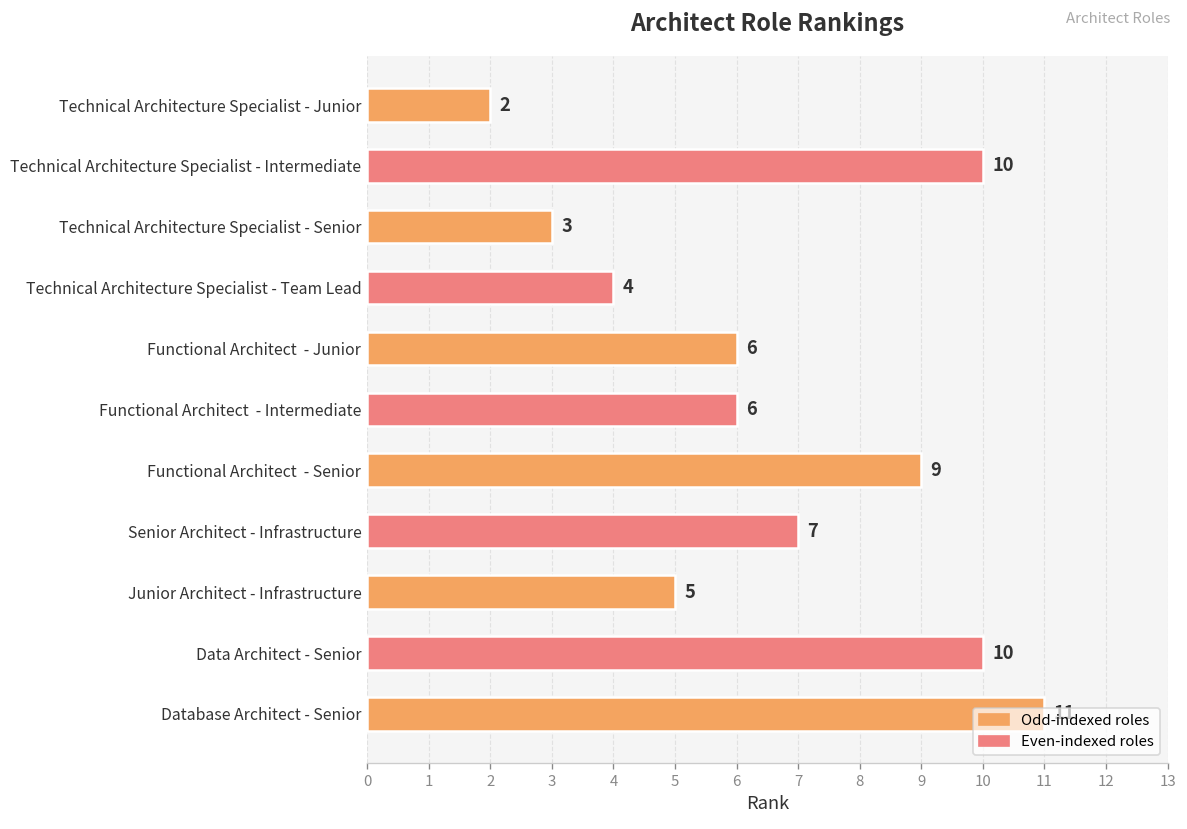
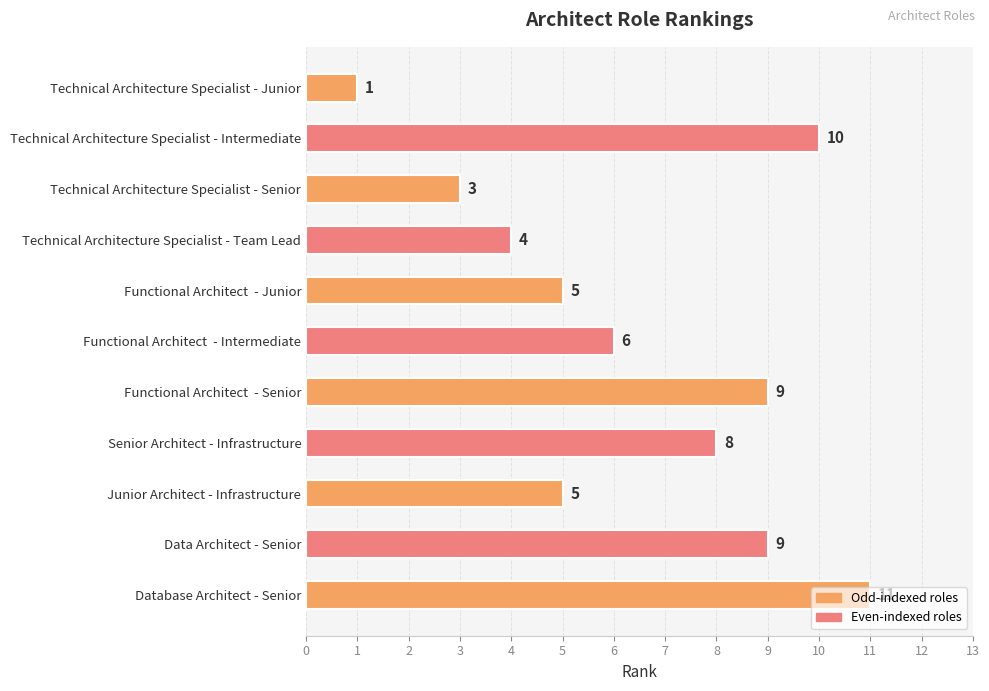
Technical Architecture Specialist - Junior: 2 -> 1
Functional Architect - Junior: 6 -> 5
Senior Architect - Infrastructure: 7 -> 8
Data Architect - Senior: 10 -> 9
